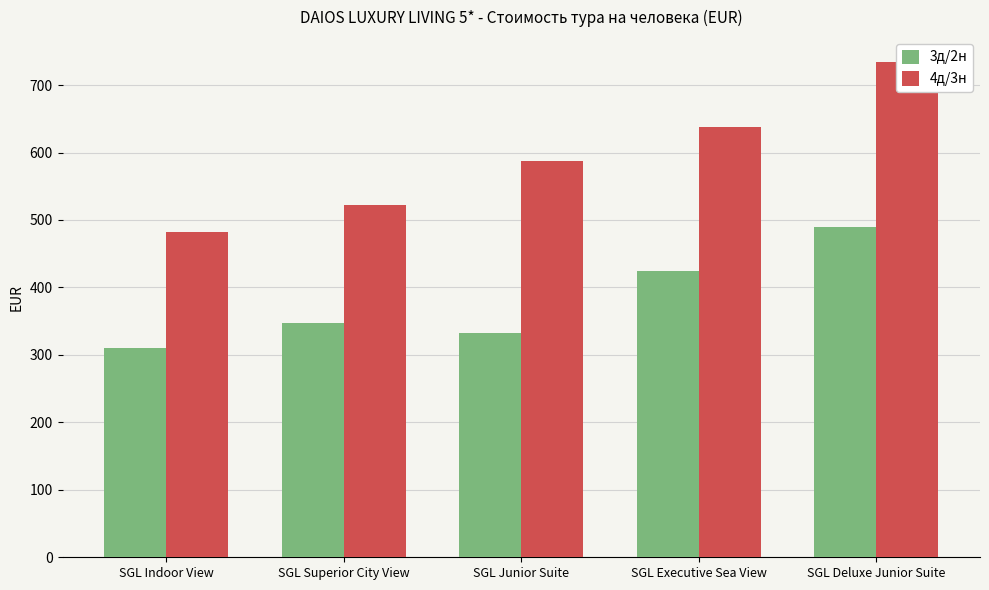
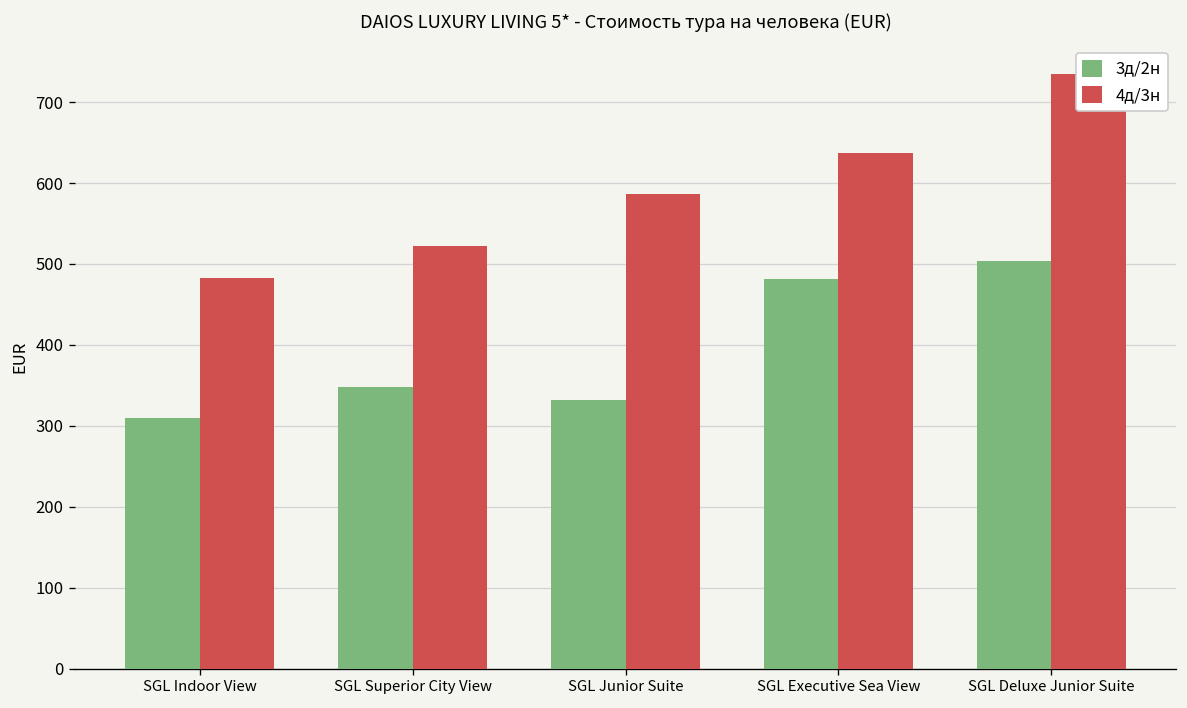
3д/2н, SGL Executive Sea View: 420 -> 480
3д/2н, SGL Deluxe Junior Suite: 490 -> 500
